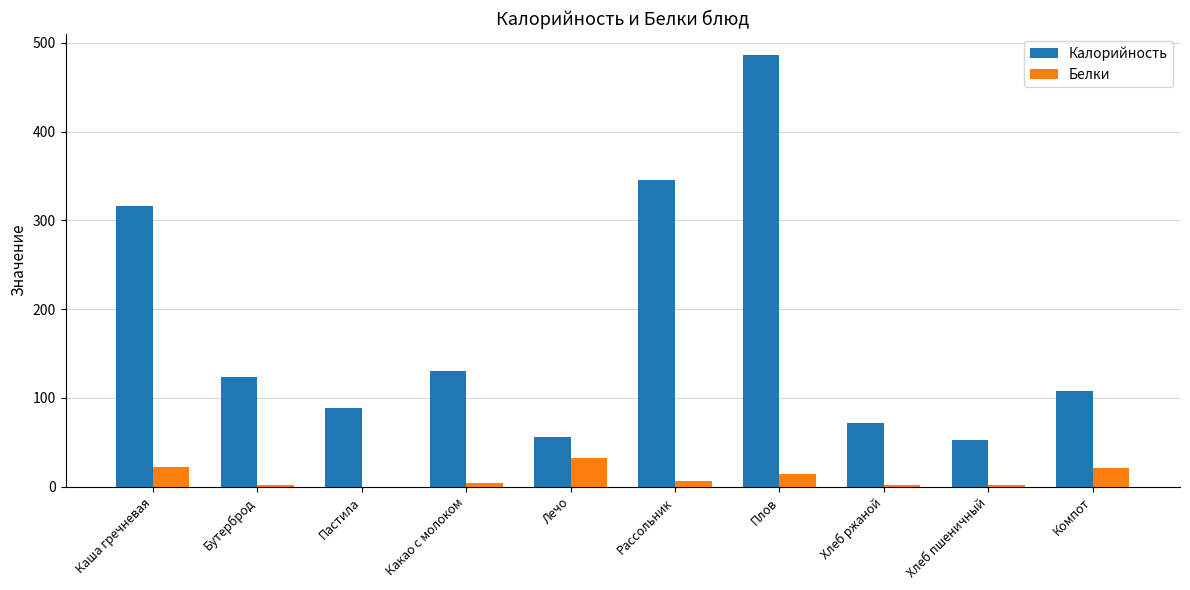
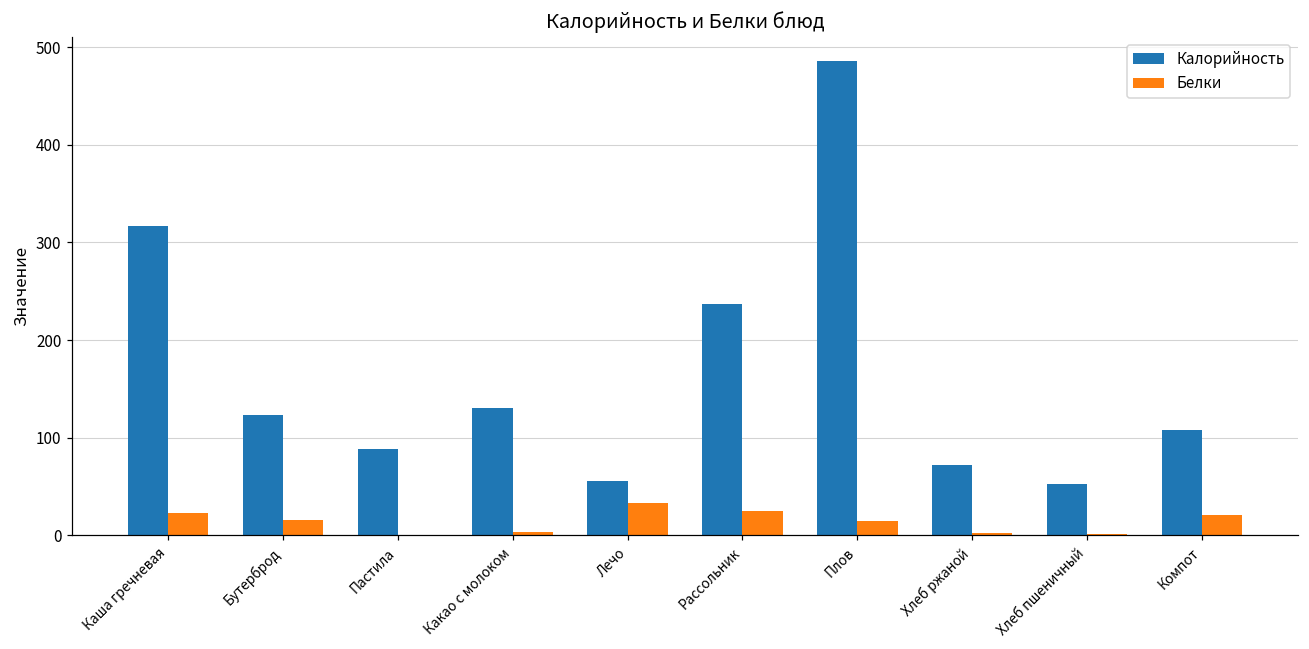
Белки, Бутерброд: 0 -> 20
Калорийность, Рассольник: 350 -> 240
Белки, Рассольник: 10 -> 20
